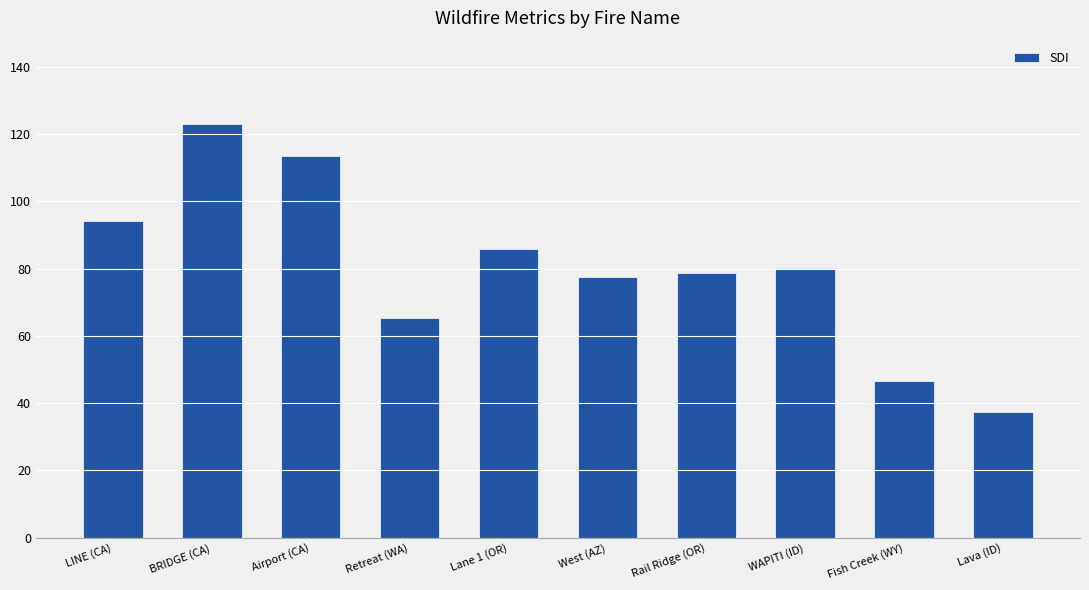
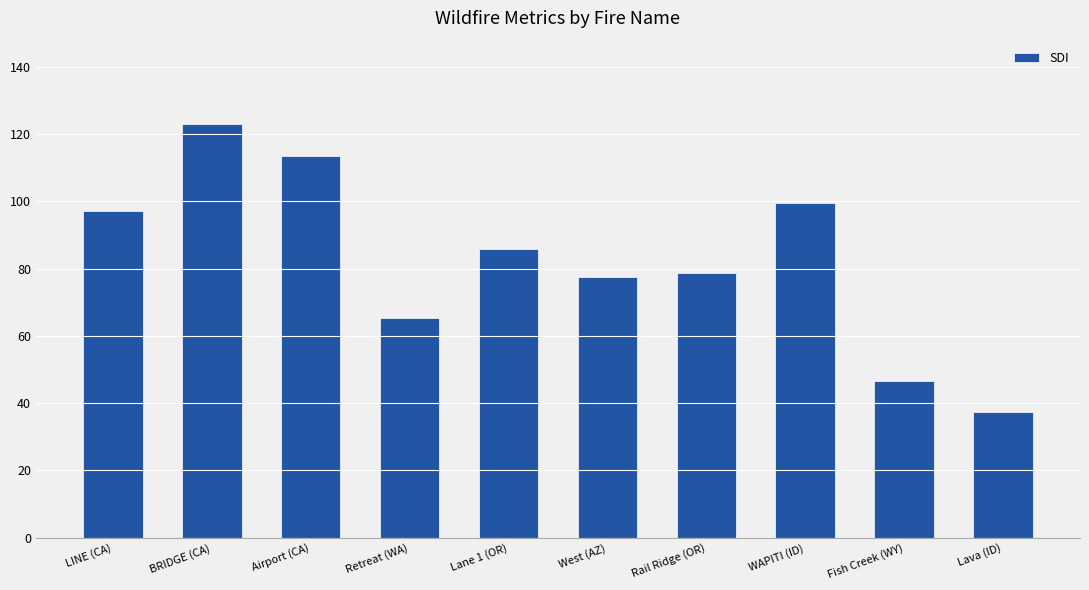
LINE (CA): 94 -> 97
WAPITI (ID): 80 -> 100
